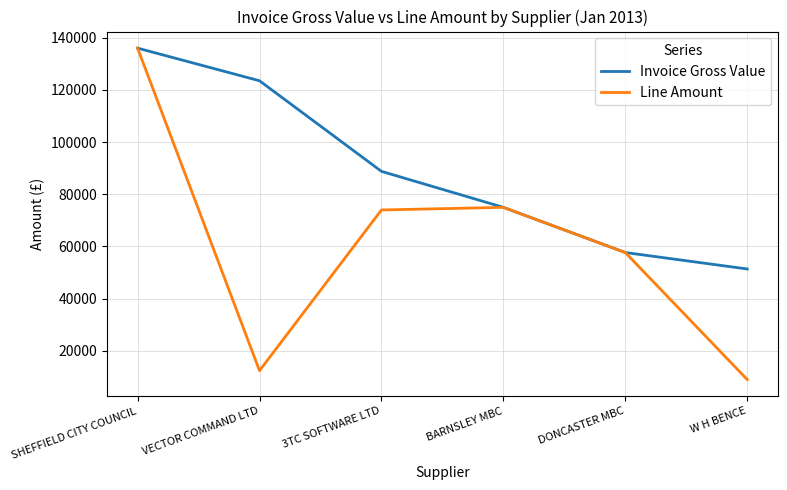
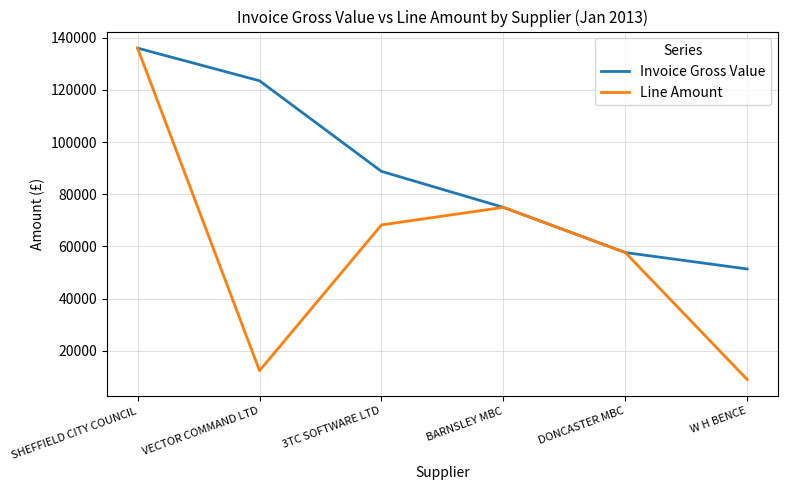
Line Amount, 3TC SOFTWARE LTD: 74000 -> 68000
